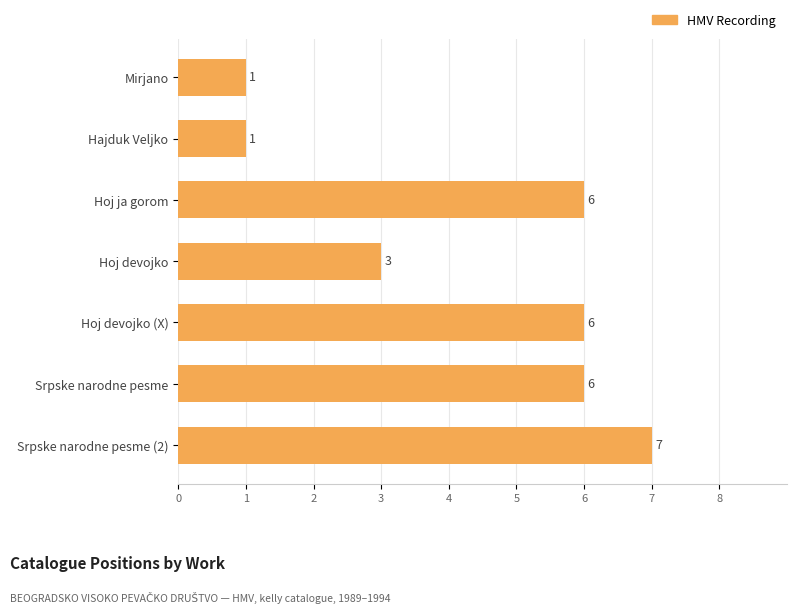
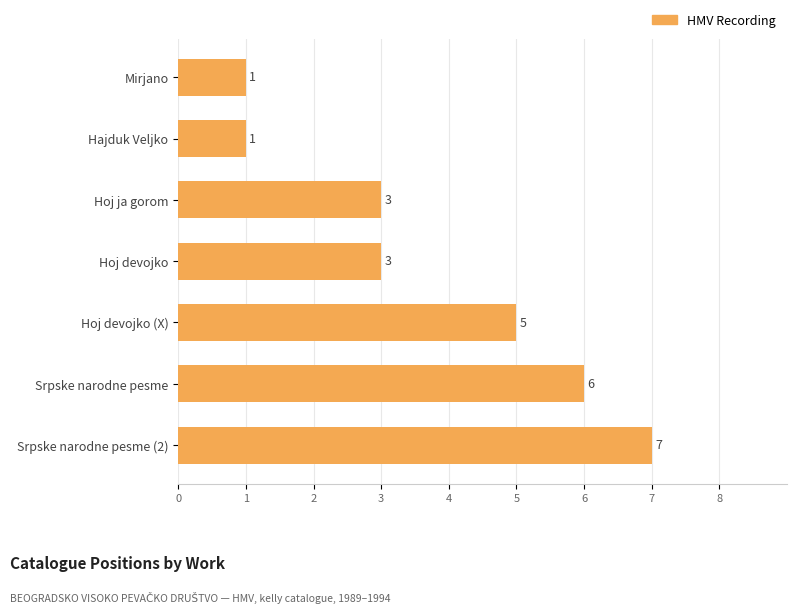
Hoj ja gorom: 6 -> 3
Hoj devojko (X): 6 -> 5
